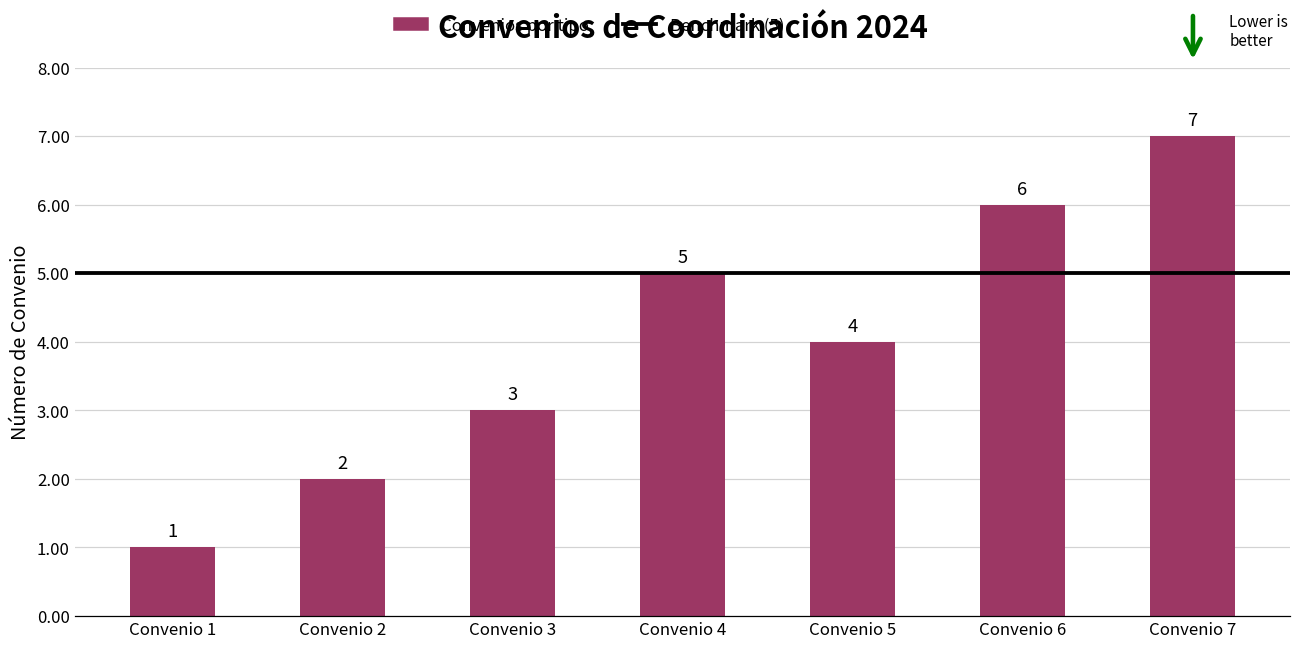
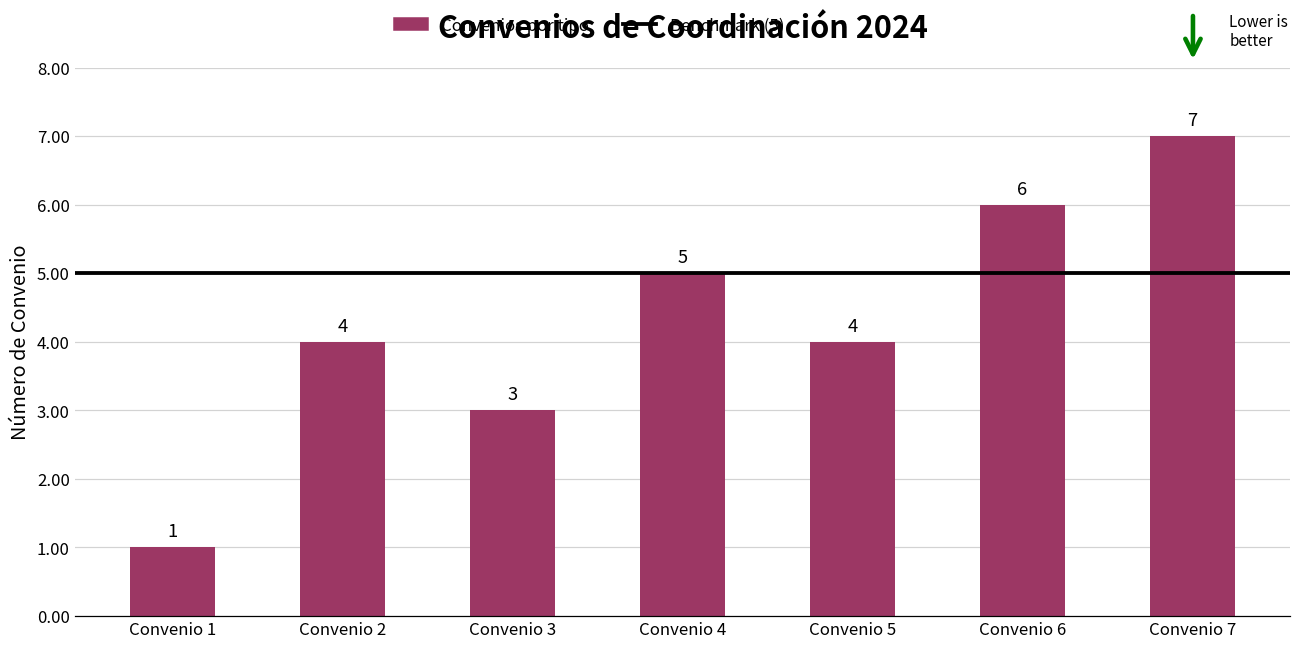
Convenio 2: 2 -> 4
